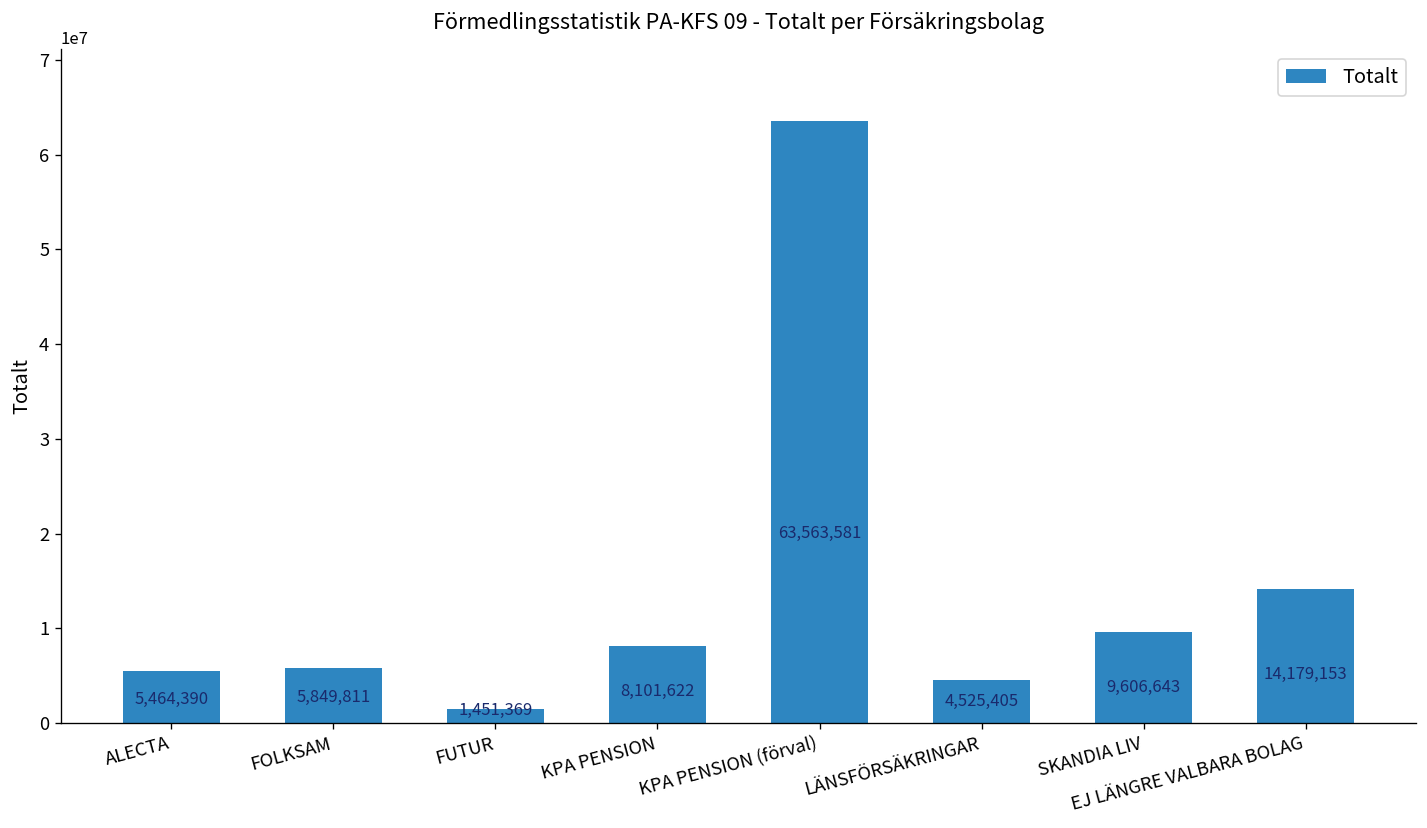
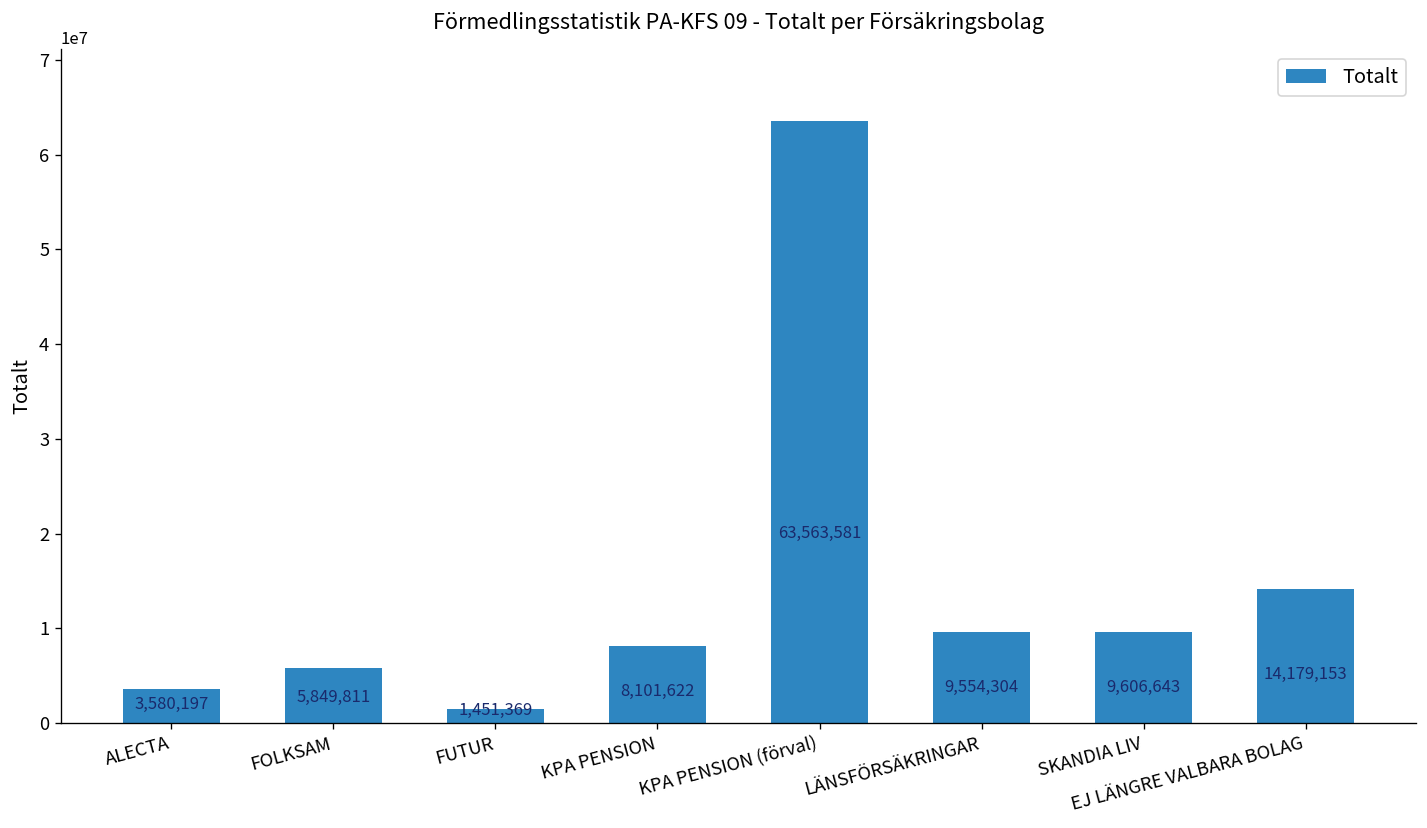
ALECTA: 5,464,390 -> 3,580,197
LÄNSFÖRSÄKRINGAR: 4,525,405 -> 9,554,304
